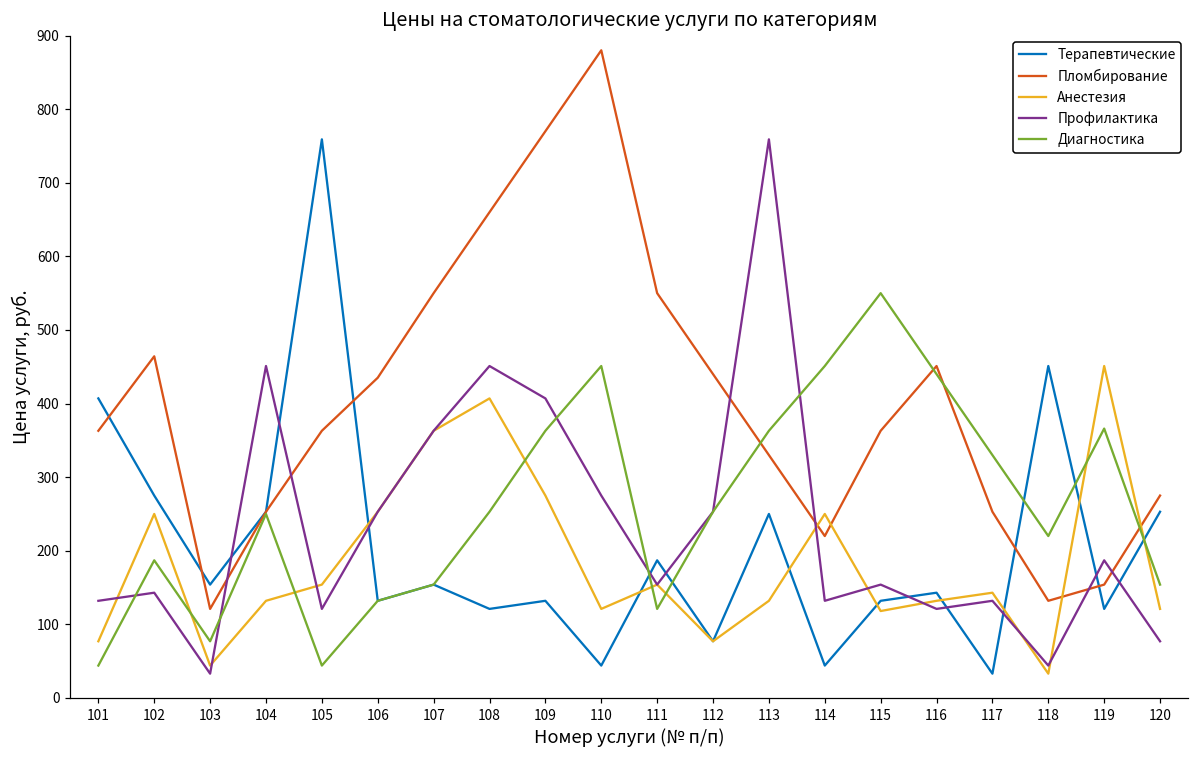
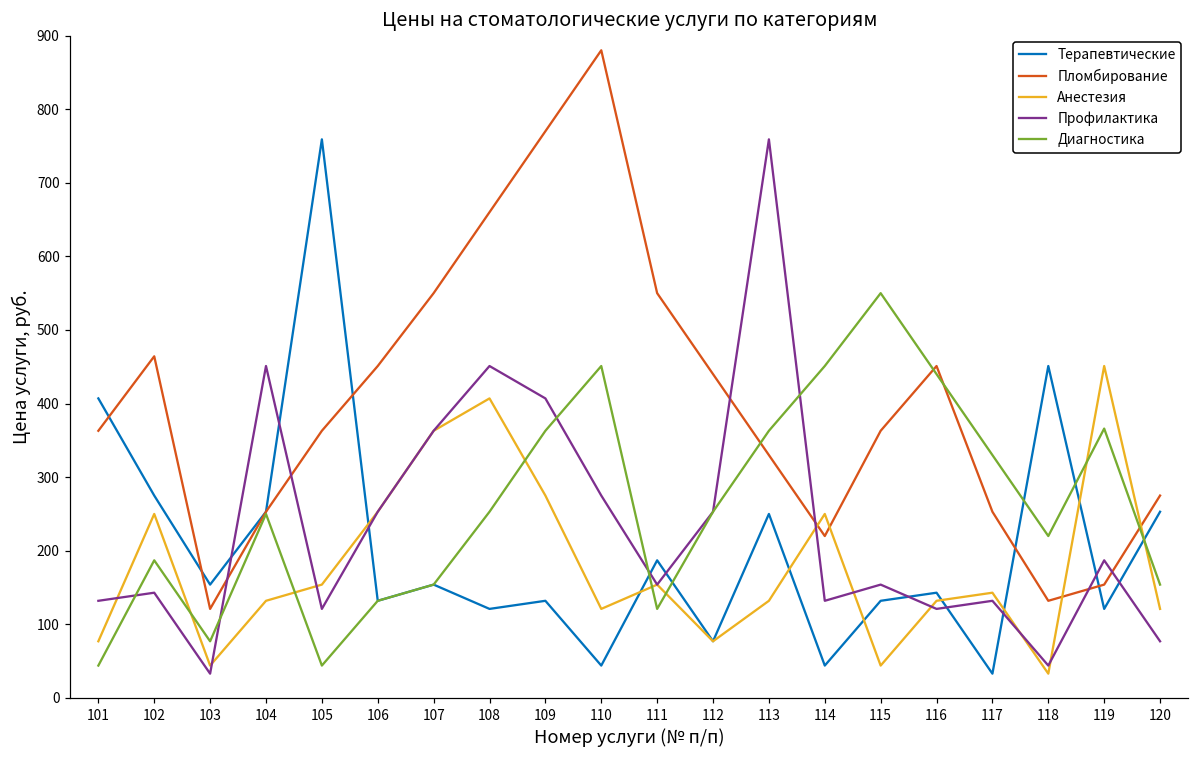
Пломбирование, 106: 440 -> 450
Анестезия, 115: 120 -> 40
